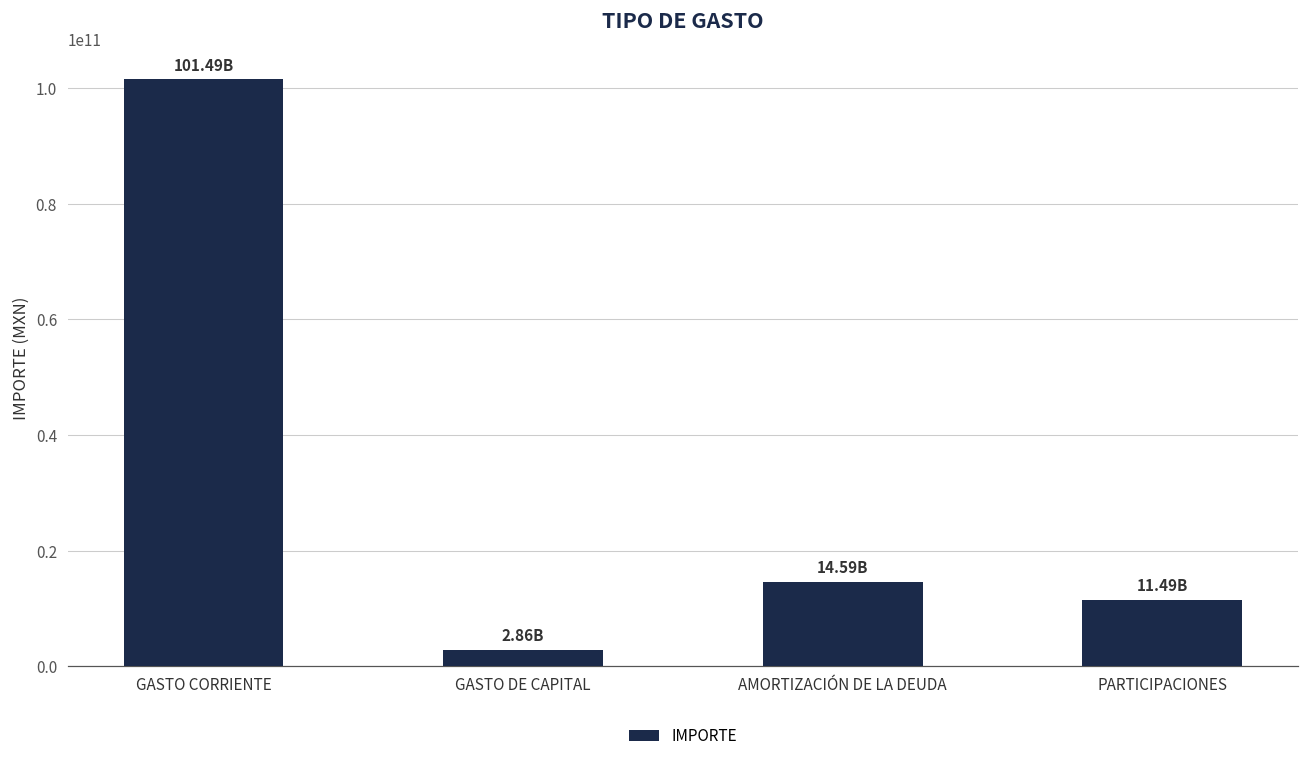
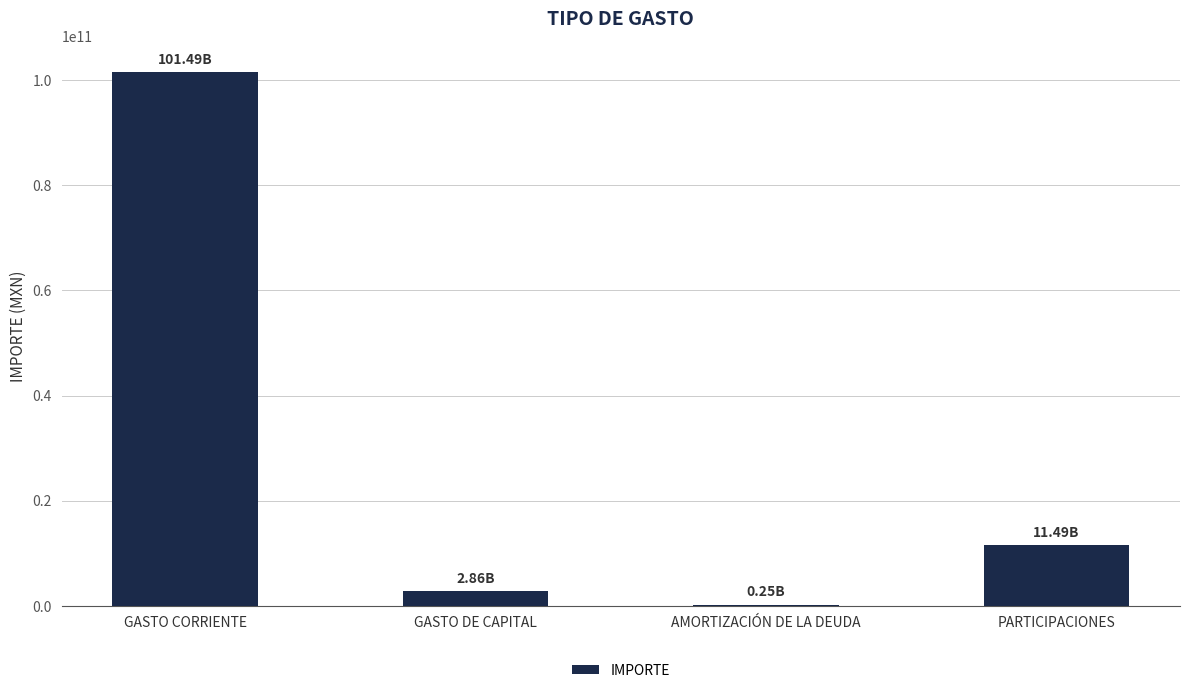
AMORTIZACIÓN DE LA DEUDA: 14.59B -> 0.25B
